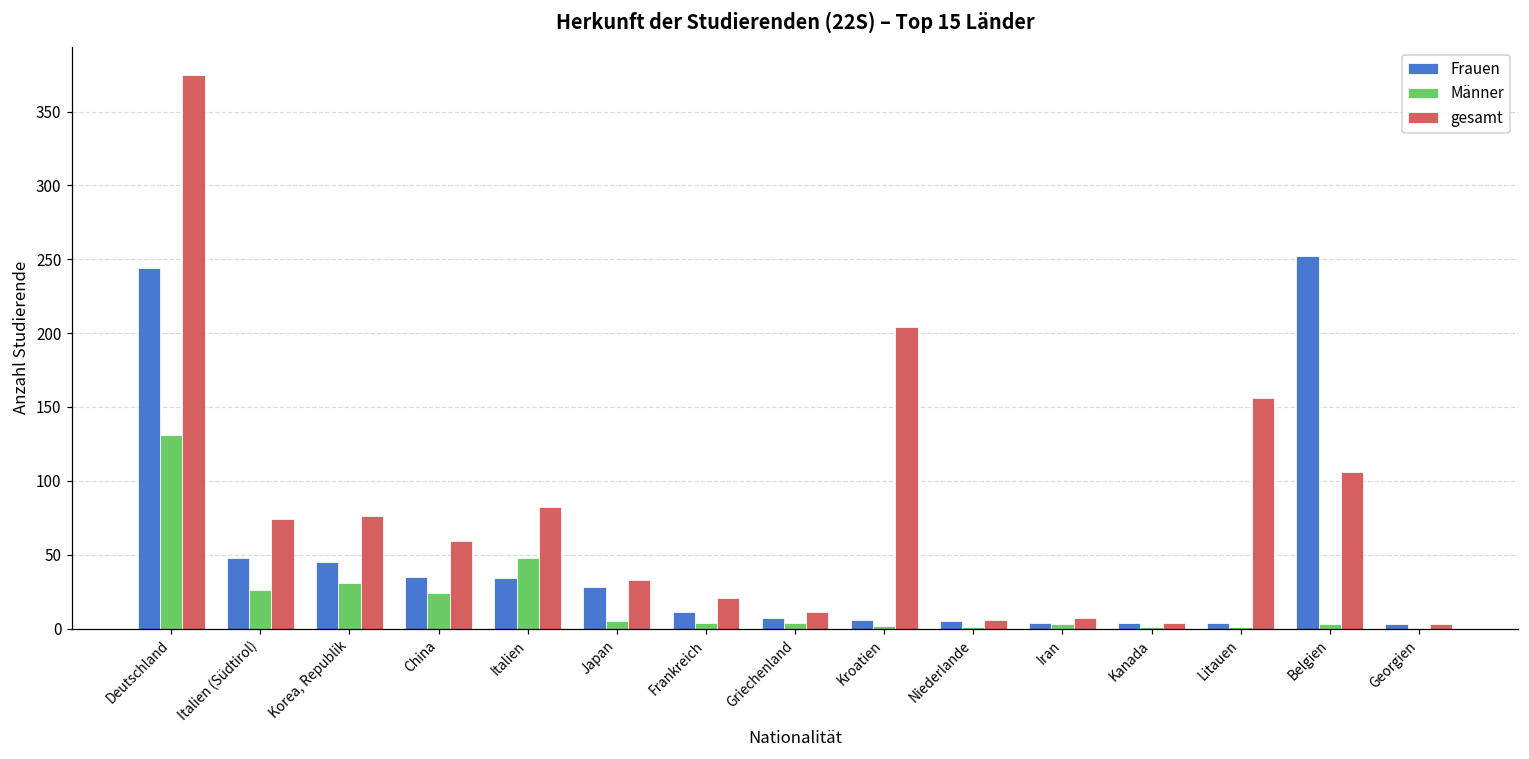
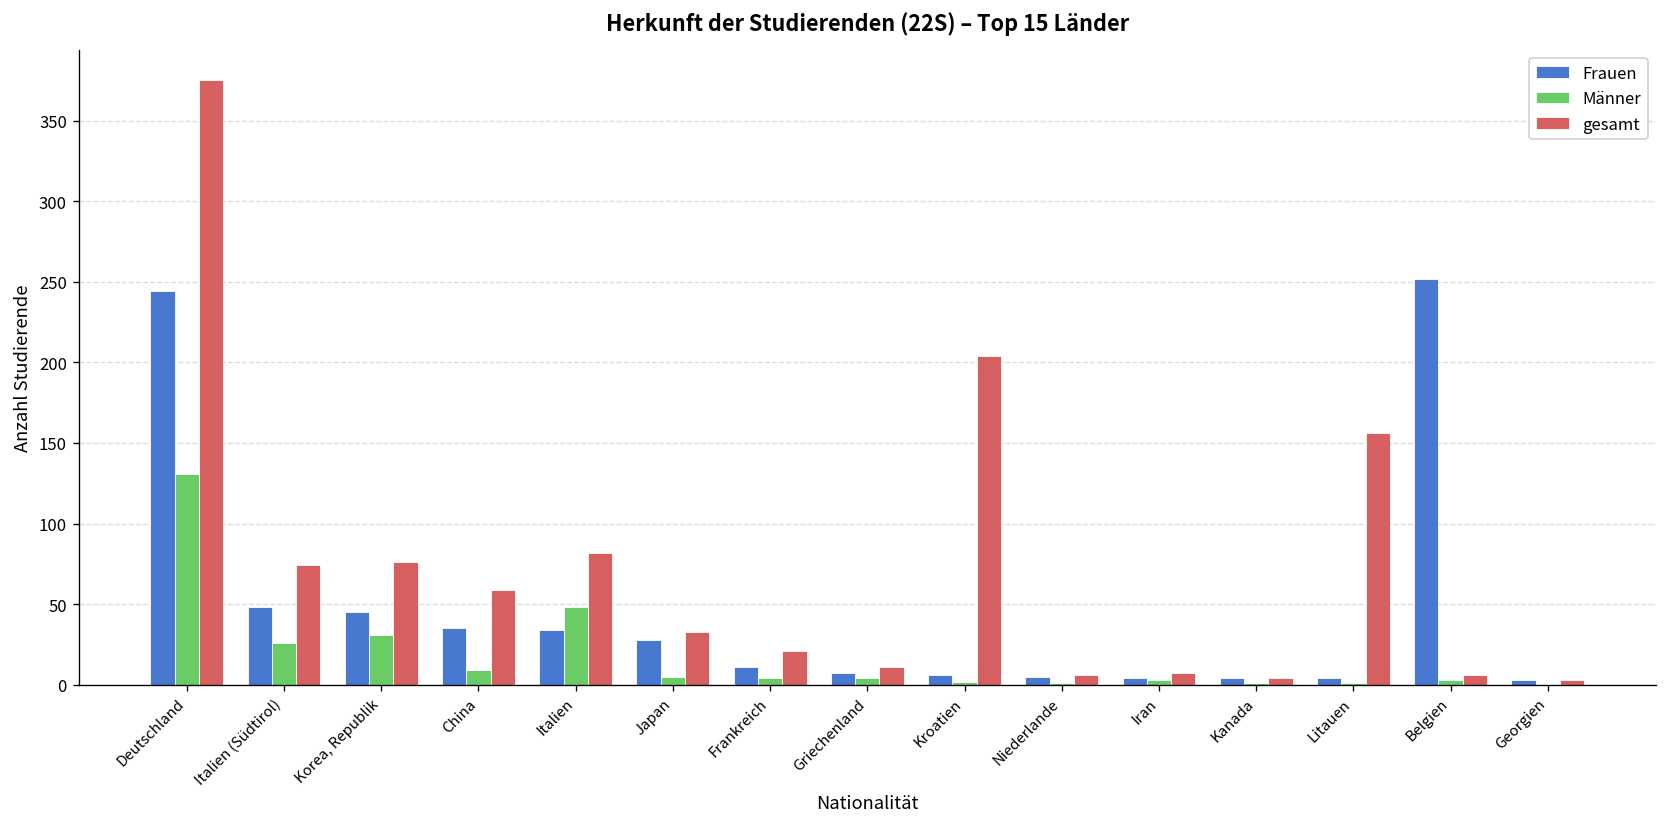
Männer, China: 24 -> 9
gesamt, Belgien: 106 -> 6
